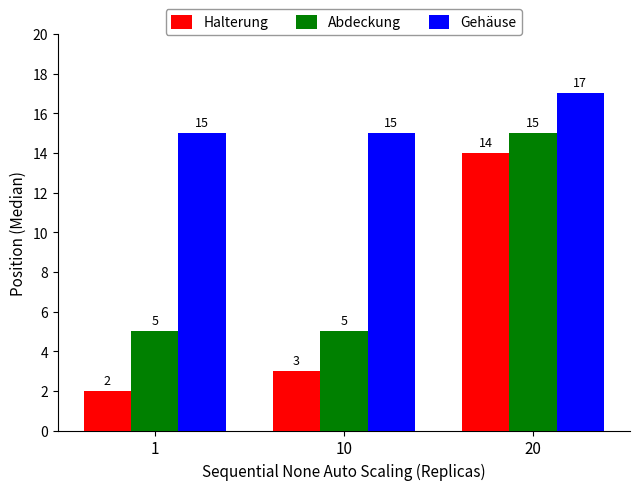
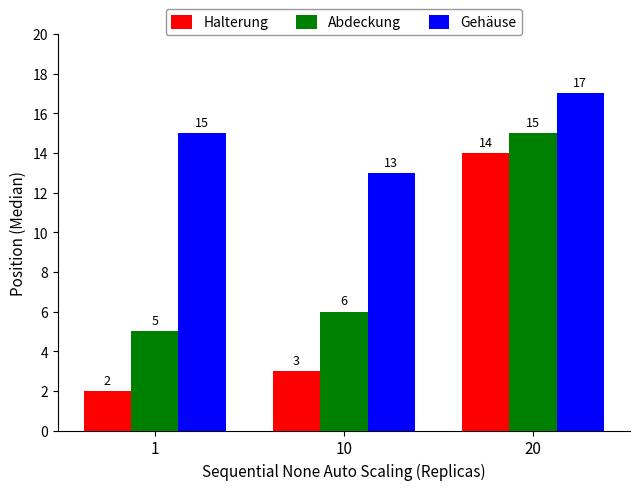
Abdeckung, 10: 5 -> 6
Gehäuse, 10: 15 -> 13
